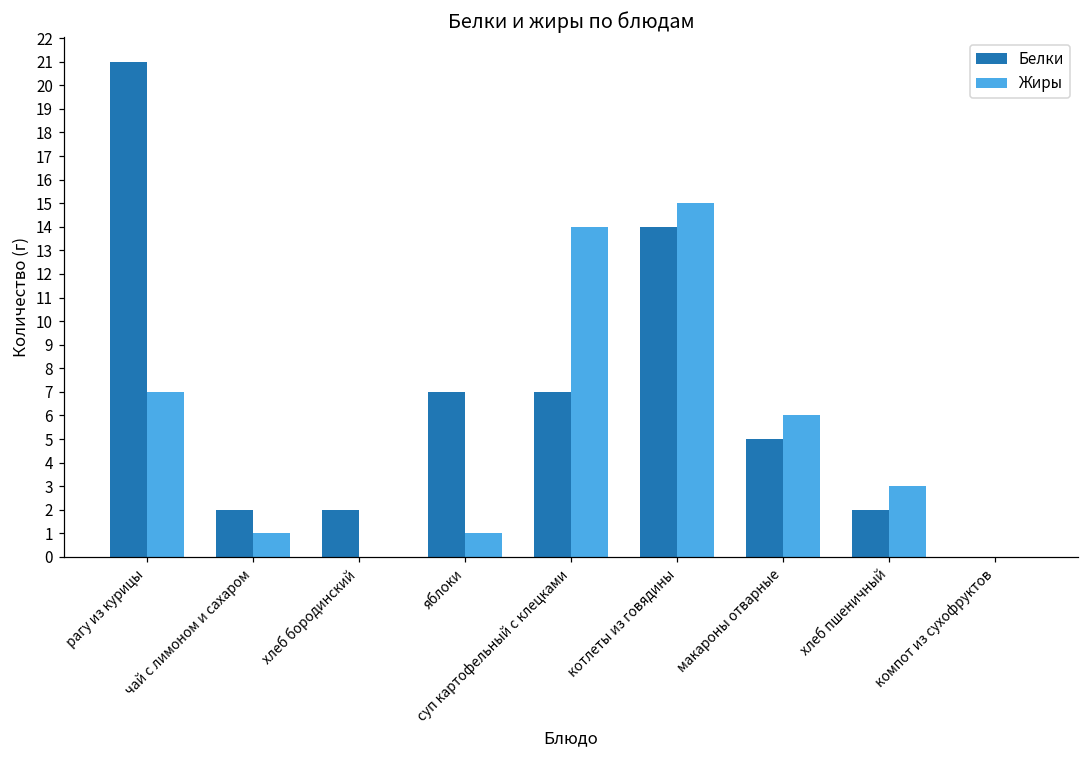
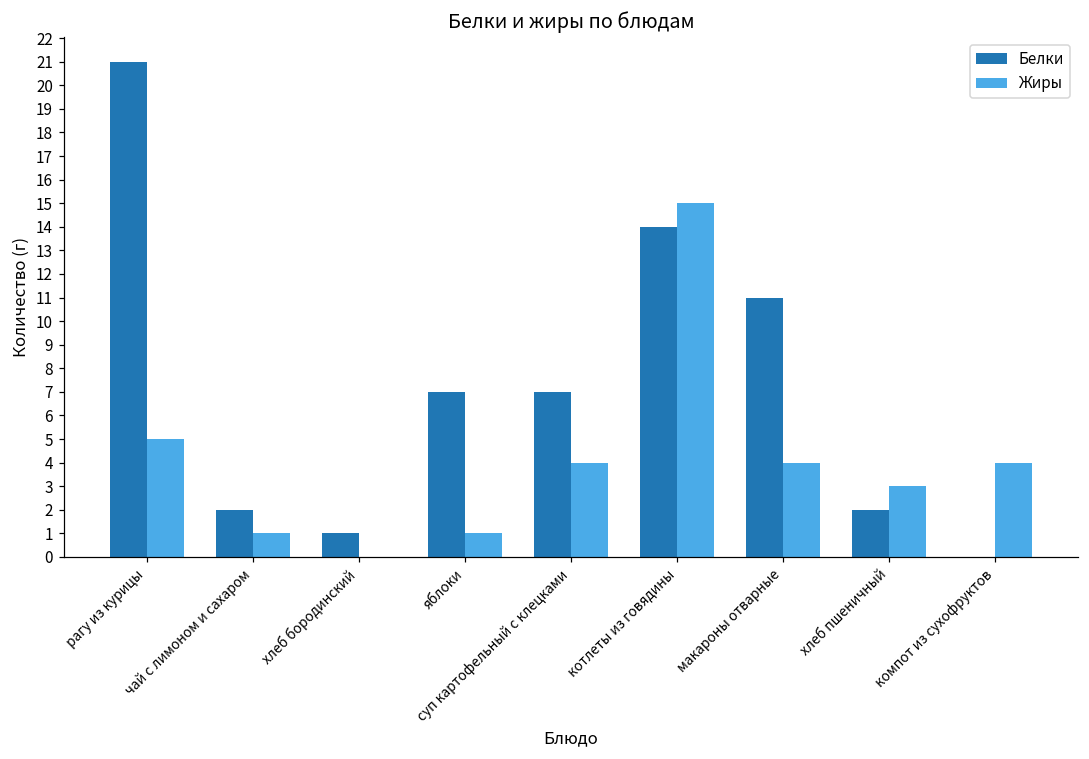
Жиры, рагу из курицы: 7 -> 5
Белки, хлеб бородинский: 2 -> 1
Жиры, суп картофельный с клецками: 14 -> 4
Белки, макароны отварные: 5 -> 11
Жиры, макароны отварные: 6 -> 4
Жиры, компот из сухофруктов: 0 -> 4
